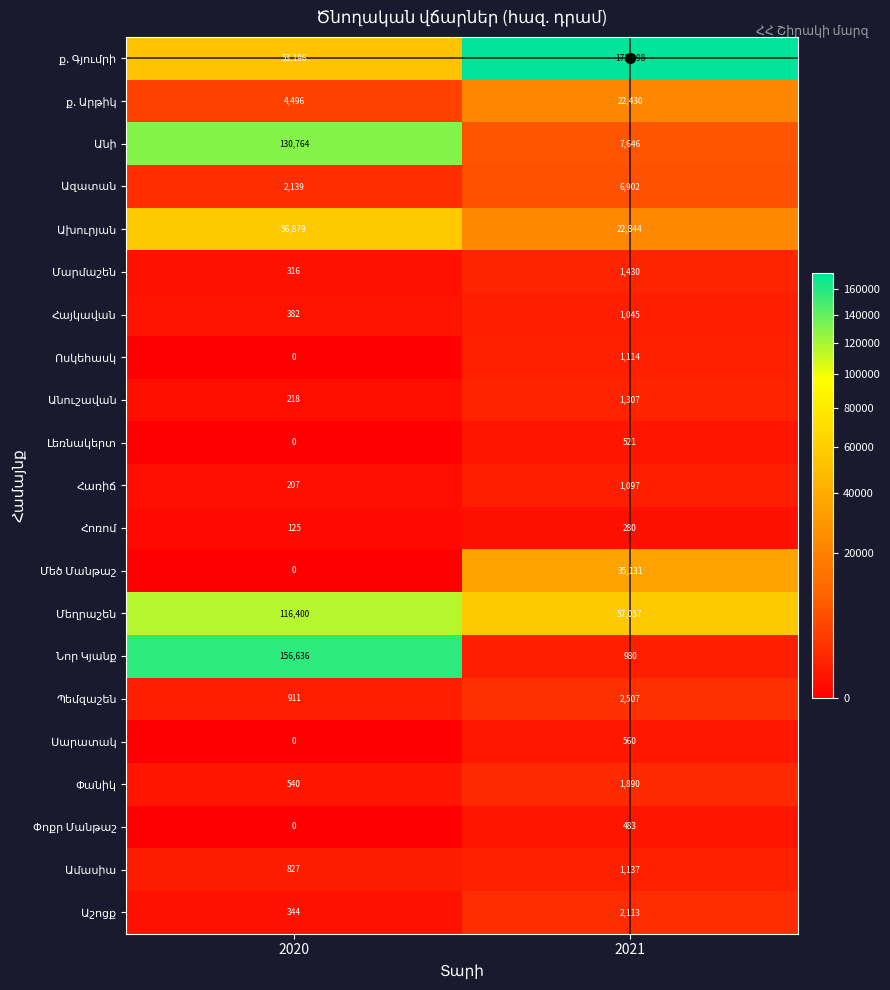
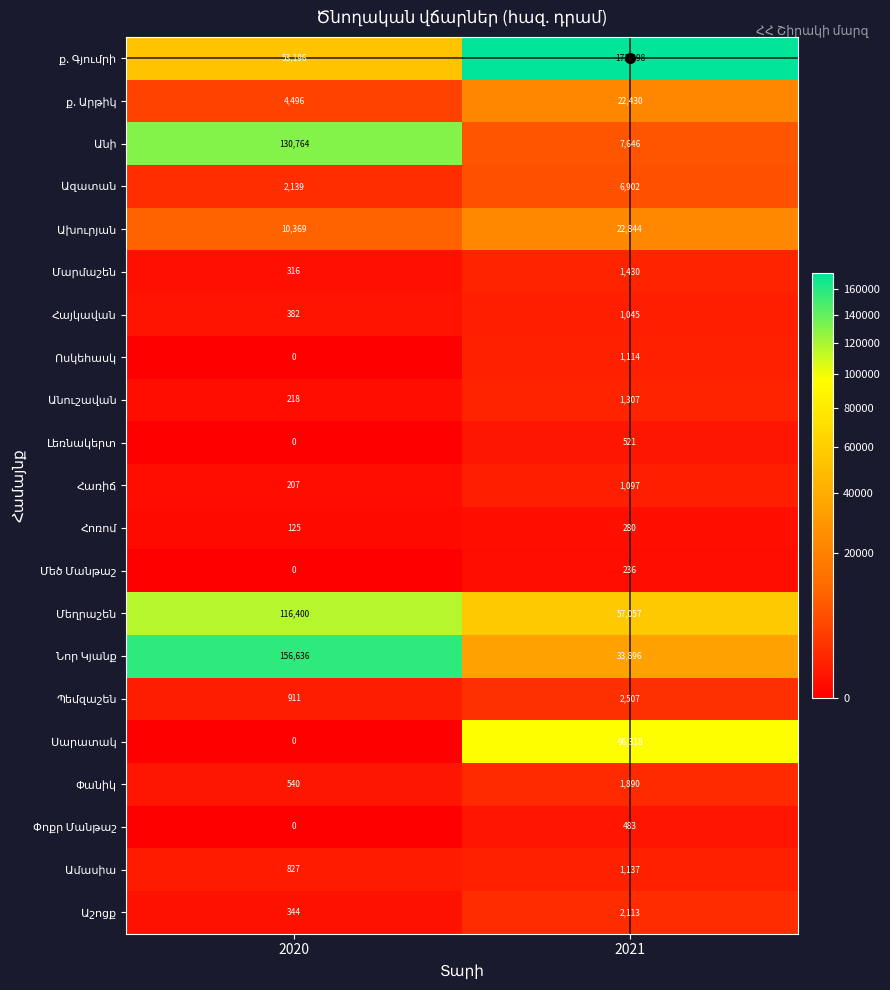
Ախուրյան, 2020: 56,879 -> 10,369
Մեծ Մանթաշ, 2021: 35,131 -> 236
Նոր Կյանք, 2021: 980 -> 33,896
Սարատակ, 2021: 560 -> 96,318
